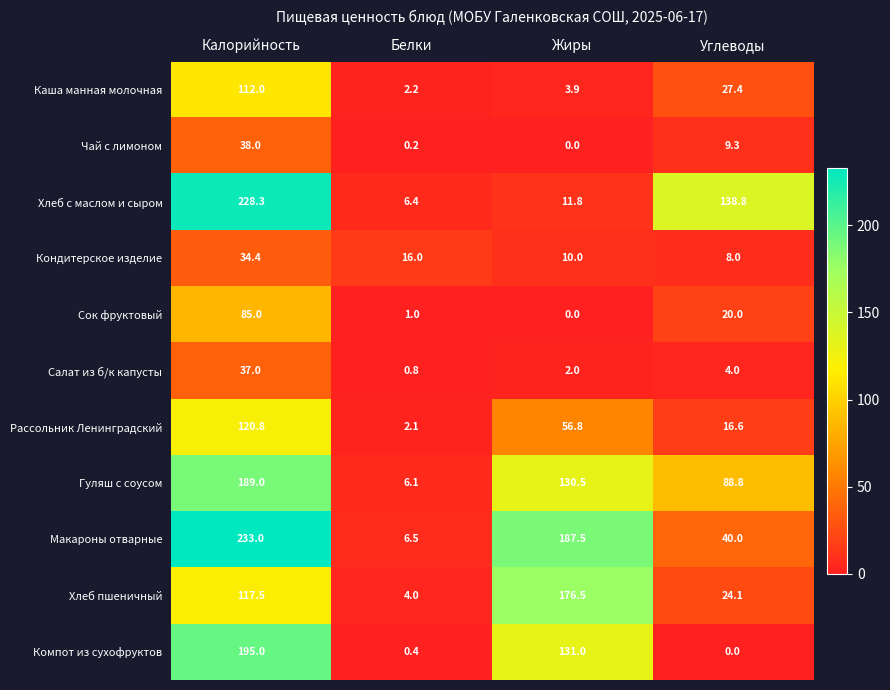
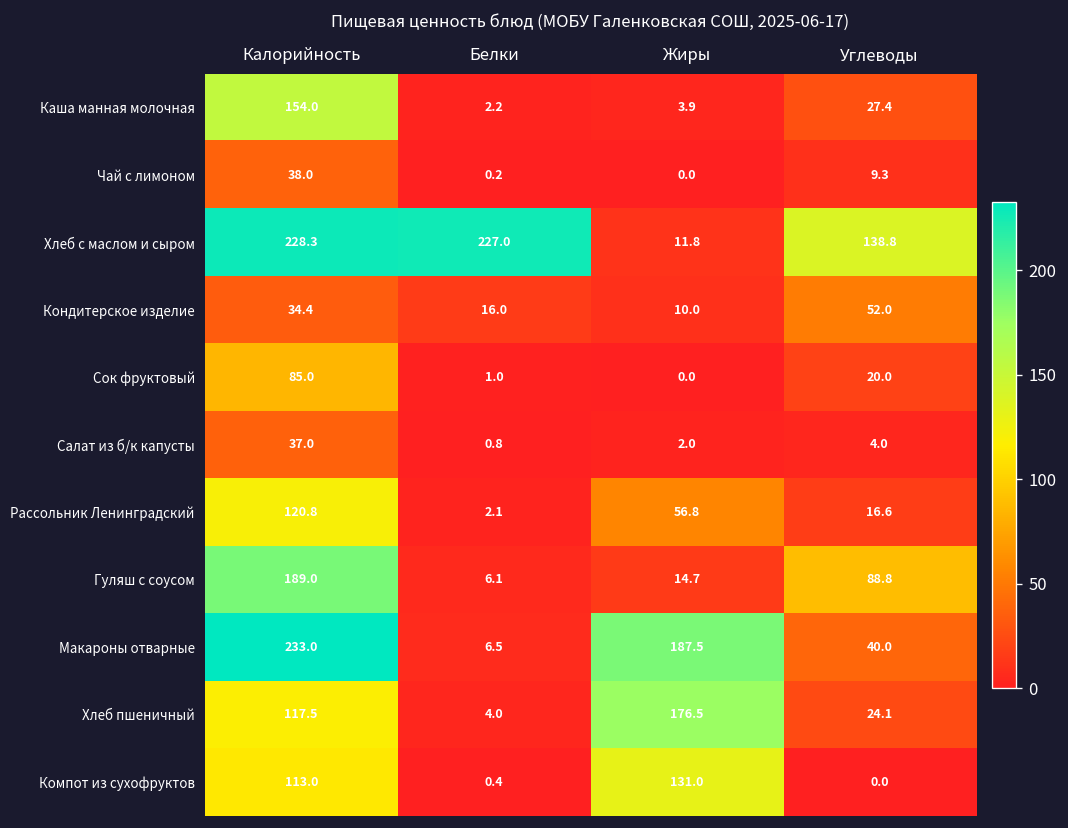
Каша манная молочная, Калорийность: 112.0 -> 154.0
Хлеб с маслом и сыром, Белки: 6.4 -> 227.0
Кондитерское изделие, Углеводы: 8.0 -> 52.0
Гуляш с соусом, Жиры: 130.5 -> 14.7
Компот из сухофруктов, Калорийность: 195.0 -> 113.0
